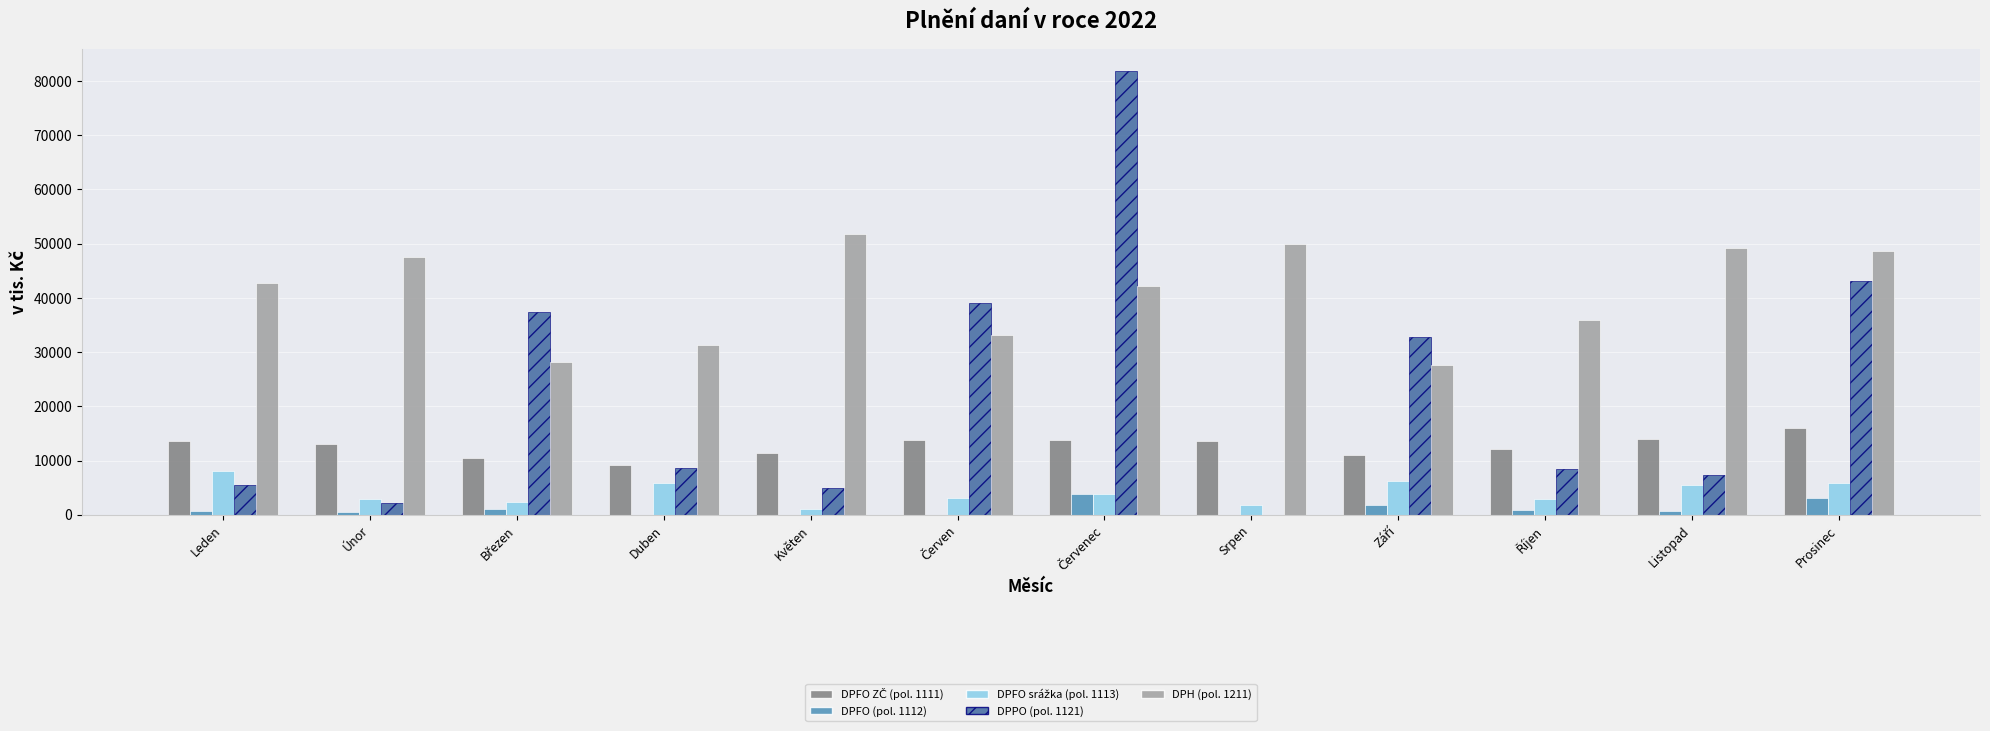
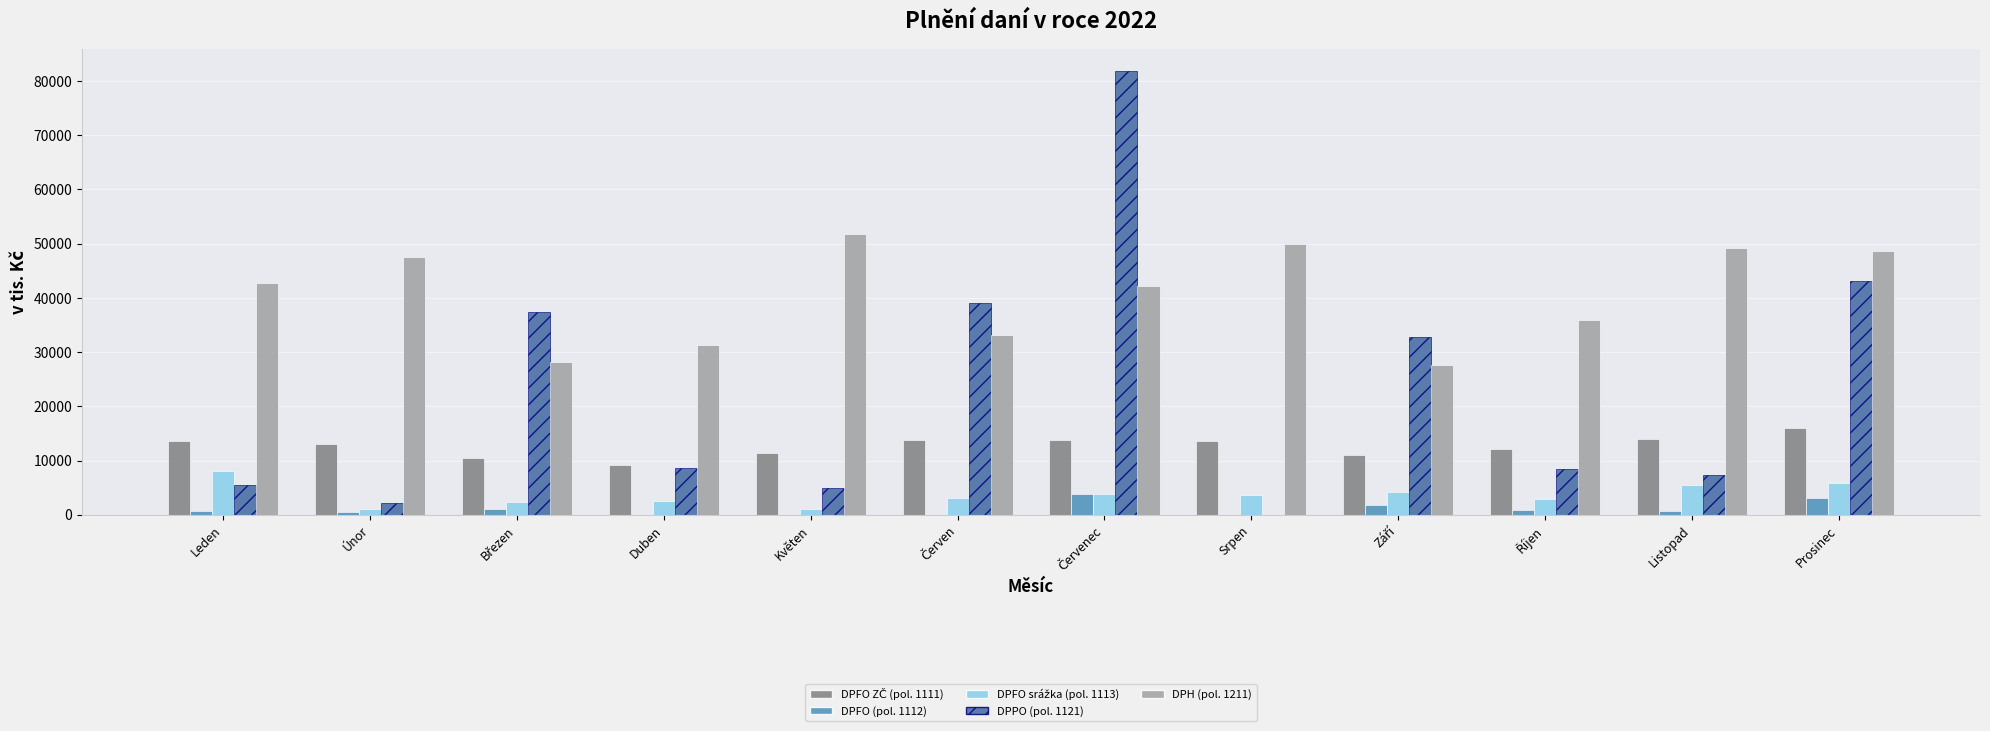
DPFO srážka (pol. 1113), Únor: 3000 -> 1000
DPFO srážka (pol. 1113), Duben: 6000 -> 2000
DPFO srážka (pol. 1113), Srpen: 2000 -> 4000
DPFO srážka (pol. 1113), Září: 6000 -> 4000
